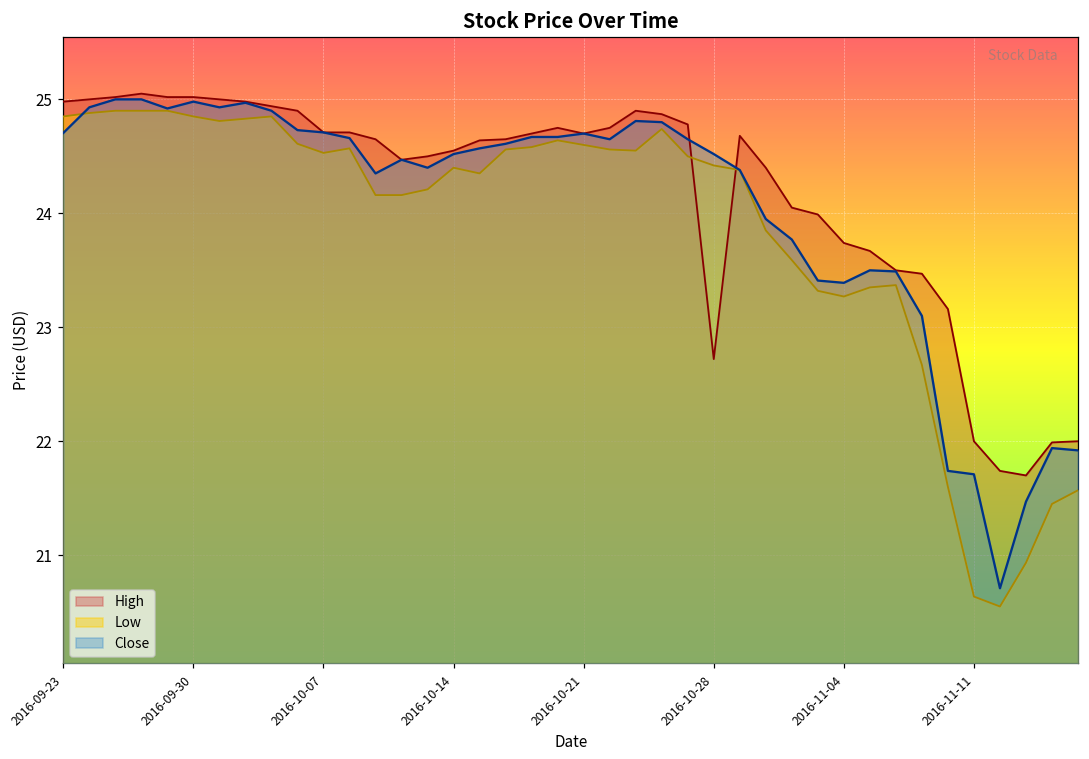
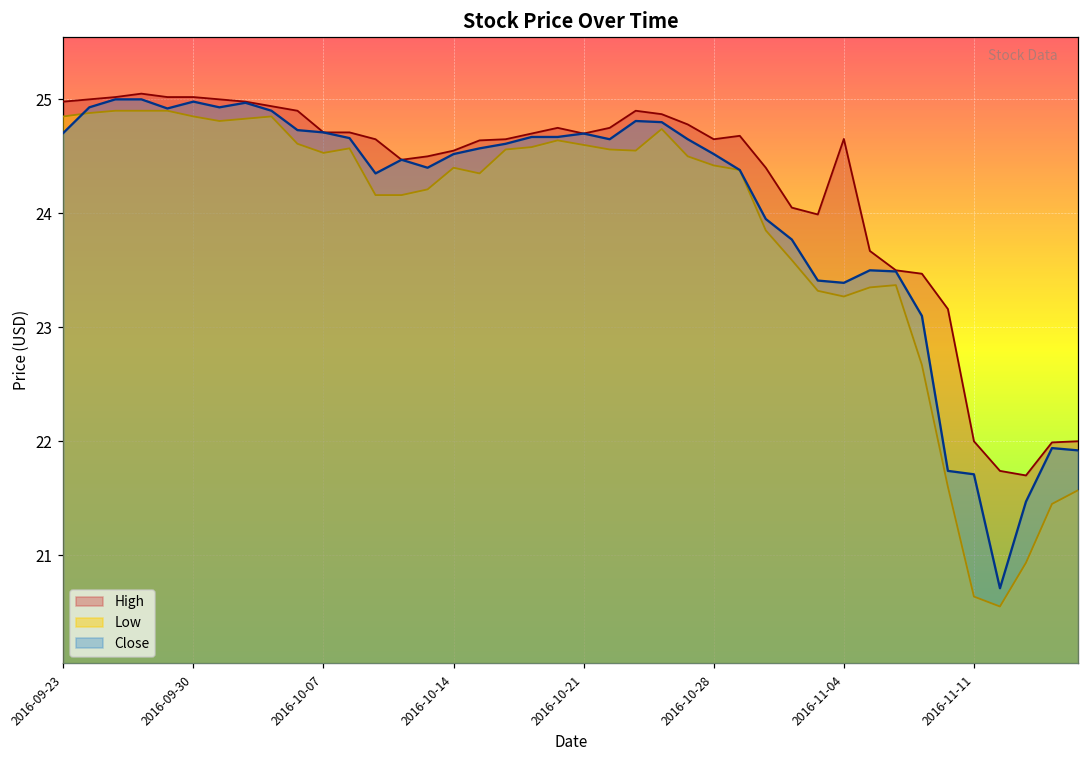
High, 2016-10-28: 22.72 -> 24.65
High, 2016-11-04: 23.74 -> 24.65
